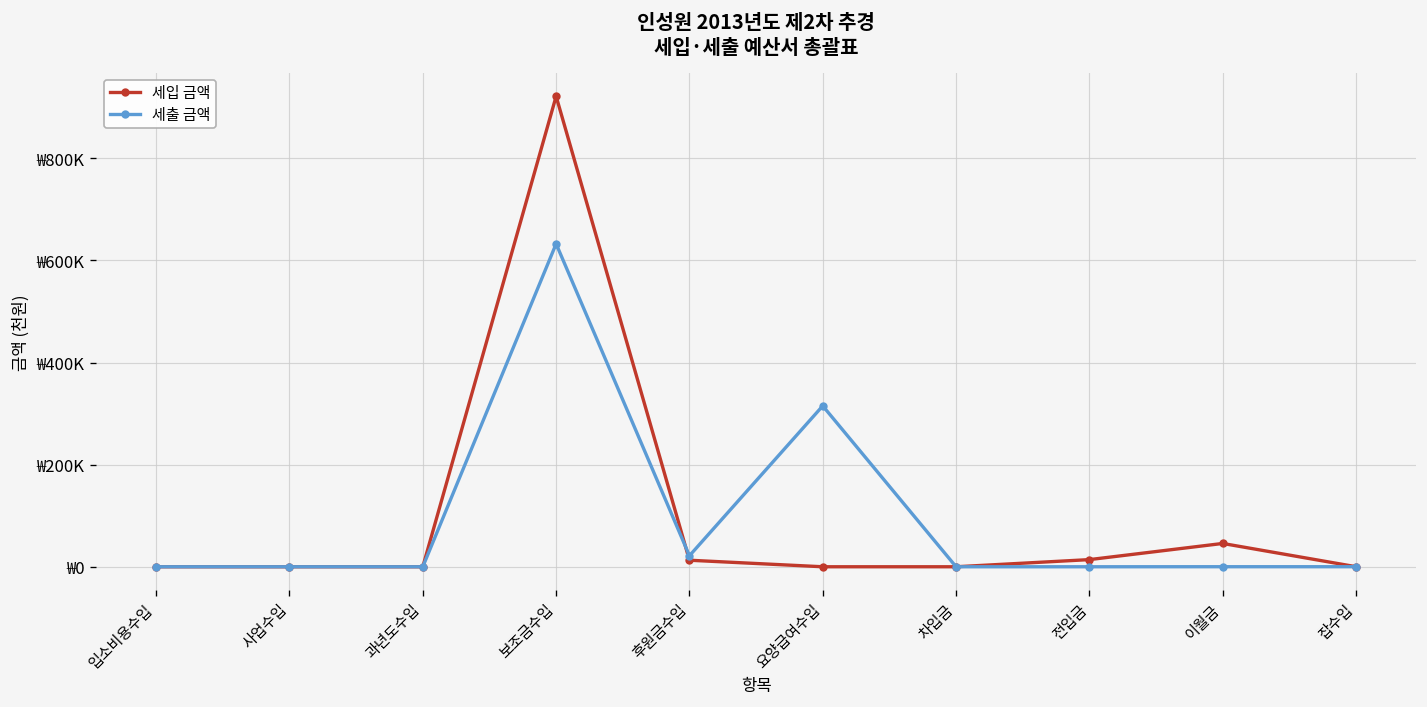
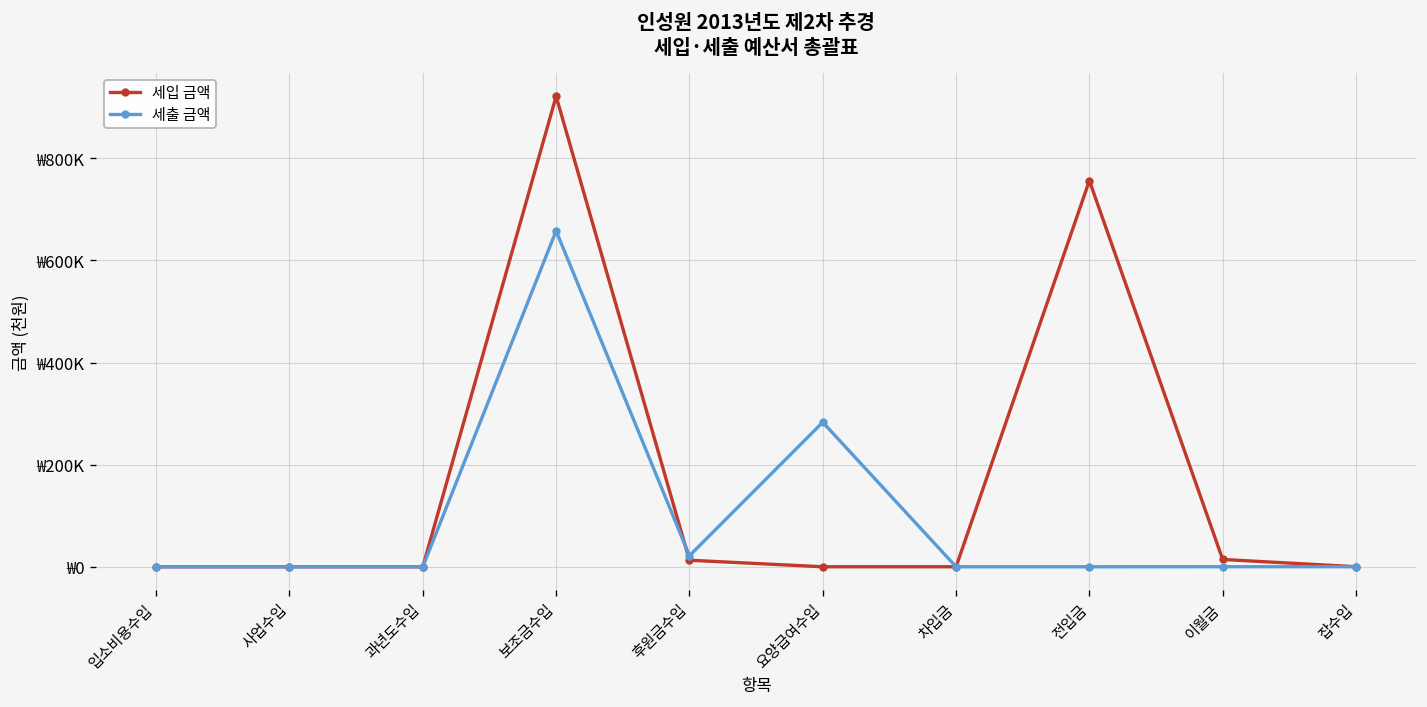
세출 금액, 보조금수입: ₩630000 -> ₩660000
세출 금액, 요양급여수입: ₩320000 -> ₩280000
세입 금액, 전입금: ₩10000 -> ₩760000
세입 금액, 이월금: ₩50000 -> ₩10000
